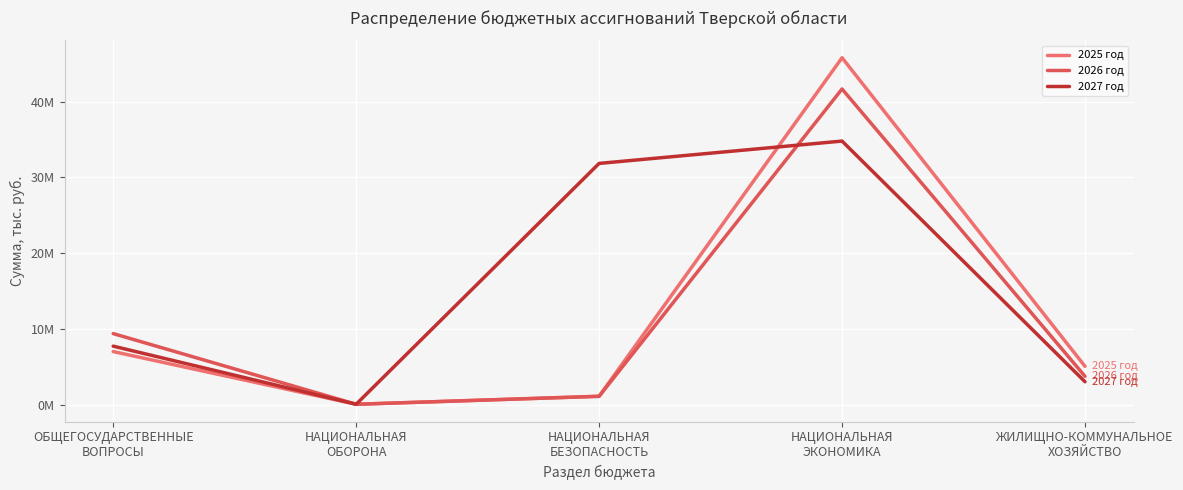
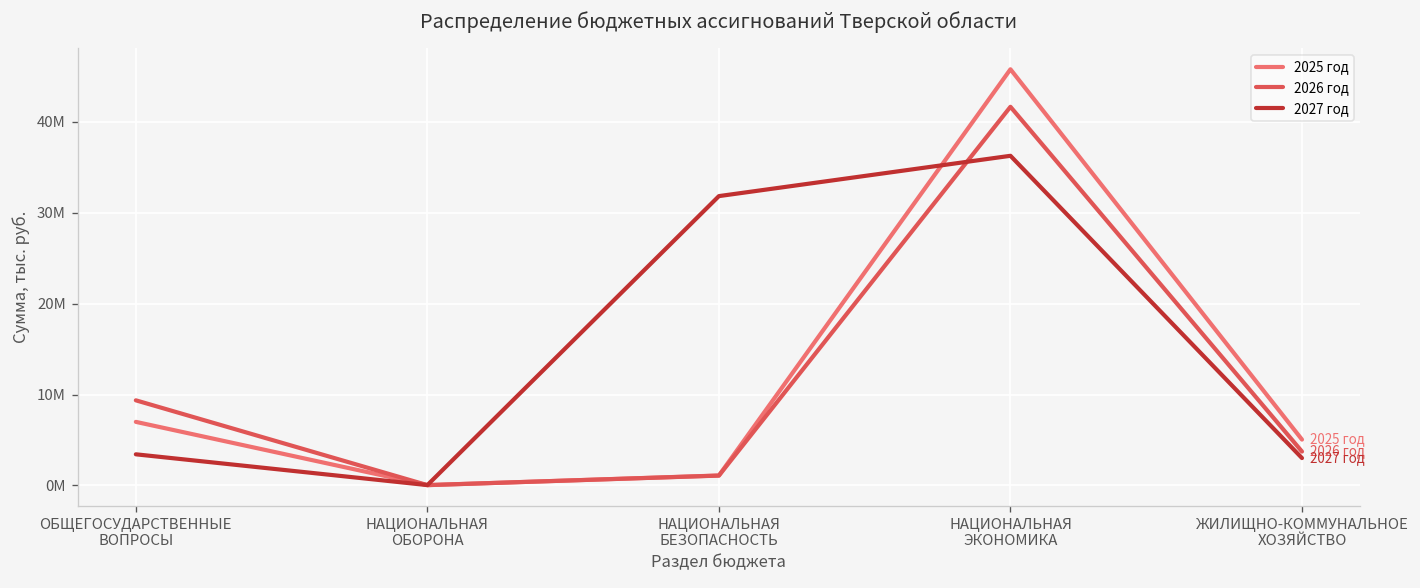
2027 год, ОБЩЕГОСУДАРСТВЕННЫЕ ВОПРОСЫ: 8000000 -> 3000000
2027 год, НАЦИОНАЛЬНАЯ ЭКОНОМИКА: 35000000 -> 36000000
